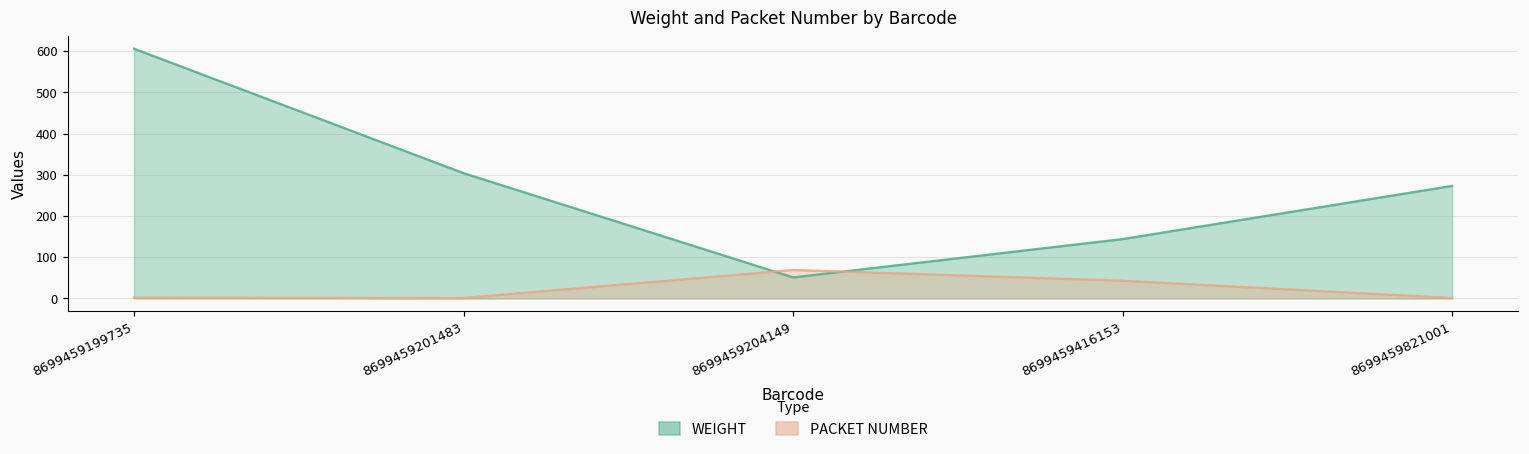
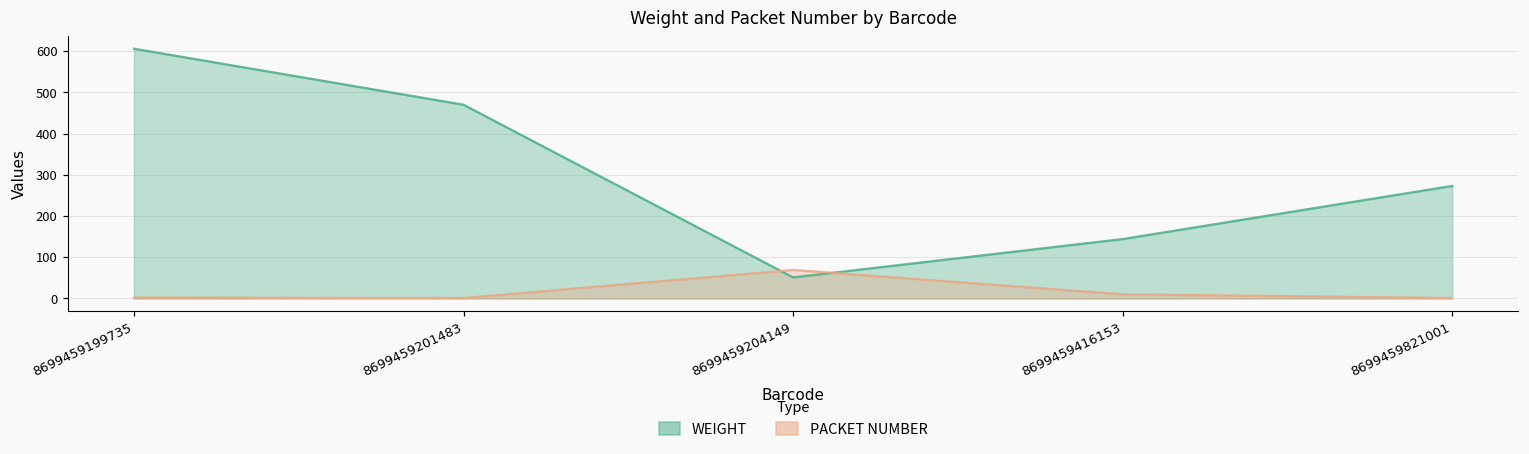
WEIGHT, 8699459201483: 300 -> 470
PACKET NUMBER, 8699459416153: 40 -> 10
